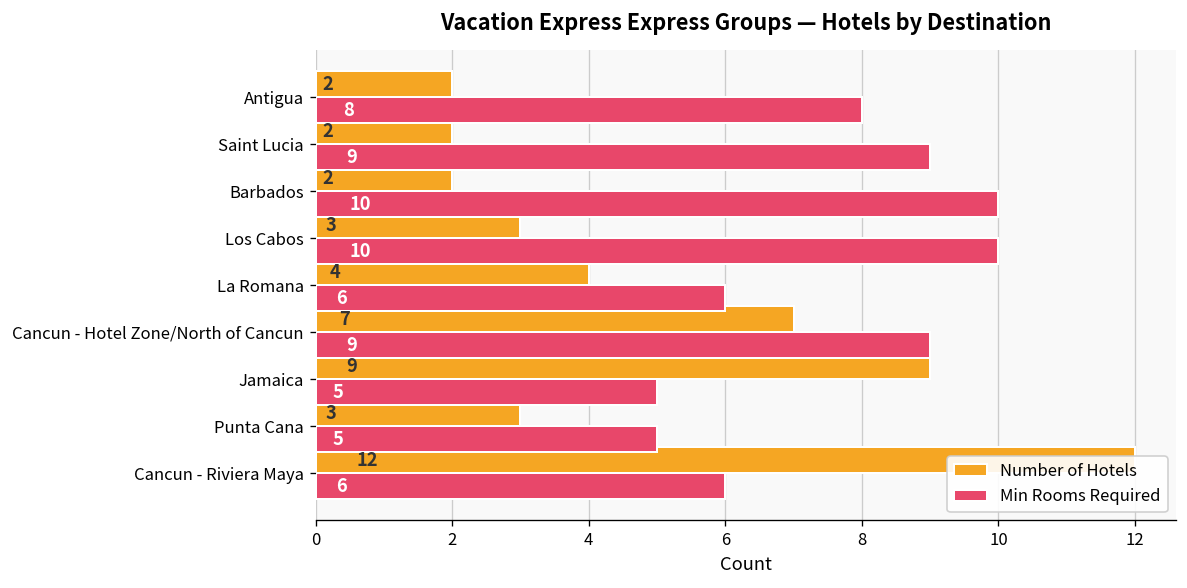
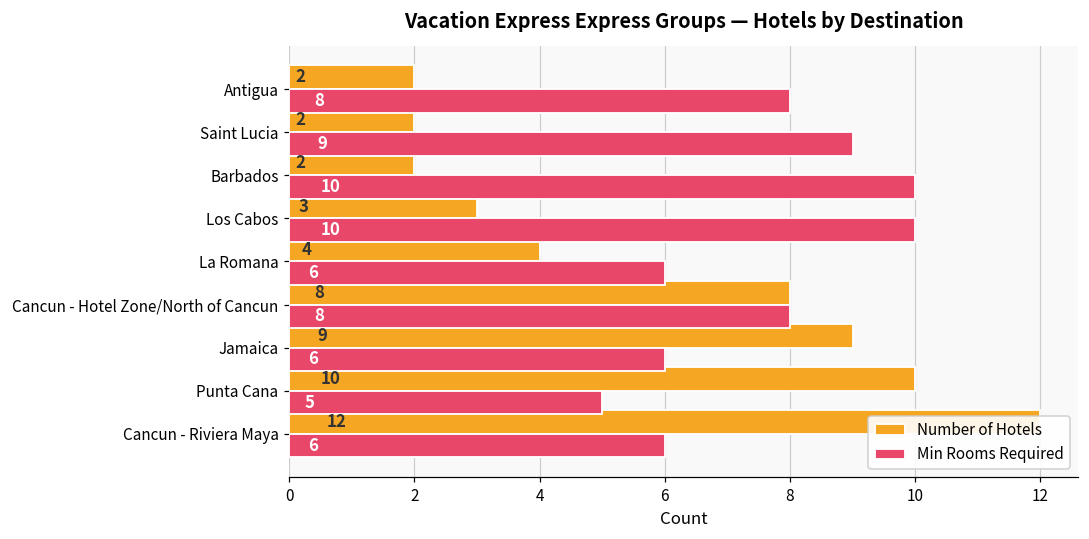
Number of Hotels, Cancun - Hotel Zone/North of Cancun: 7 -> 8
Min Rooms Required, Cancun - Hotel Zone/North of Cancun: 9 -> 8
Min Rooms Required, Jamaica: 5 -> 6
Number of Hotels, Punta Cana: 3 -> 10
